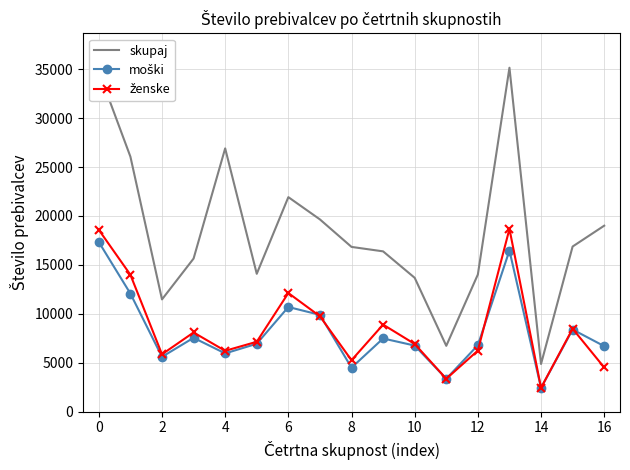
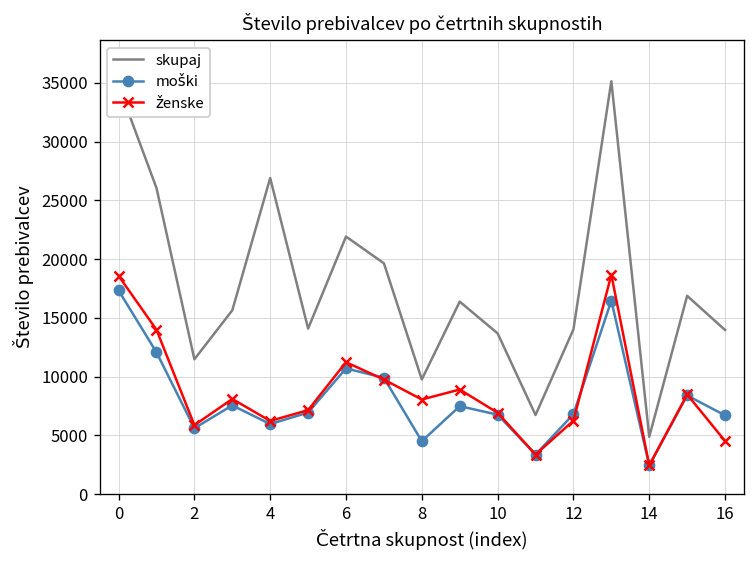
ženske, 6: 12000 -> 11000
skupaj, 8: 17000 -> 10000
ženske, 8: 5000 -> 8000
skupaj, 16: 19000 -> 14000
